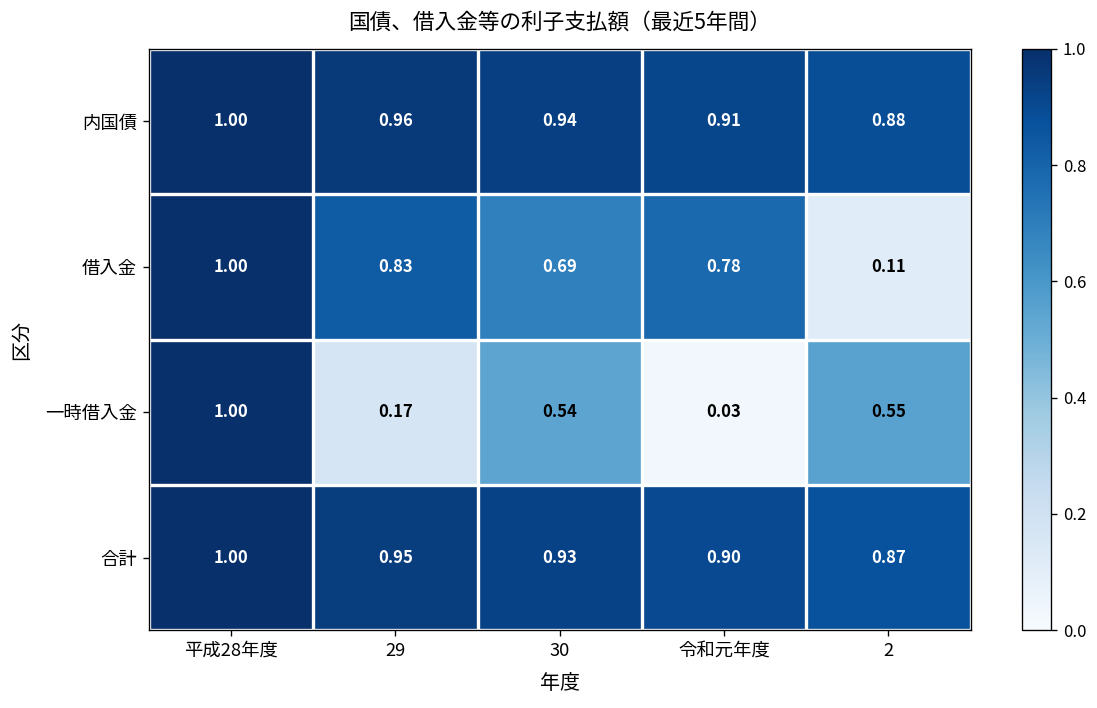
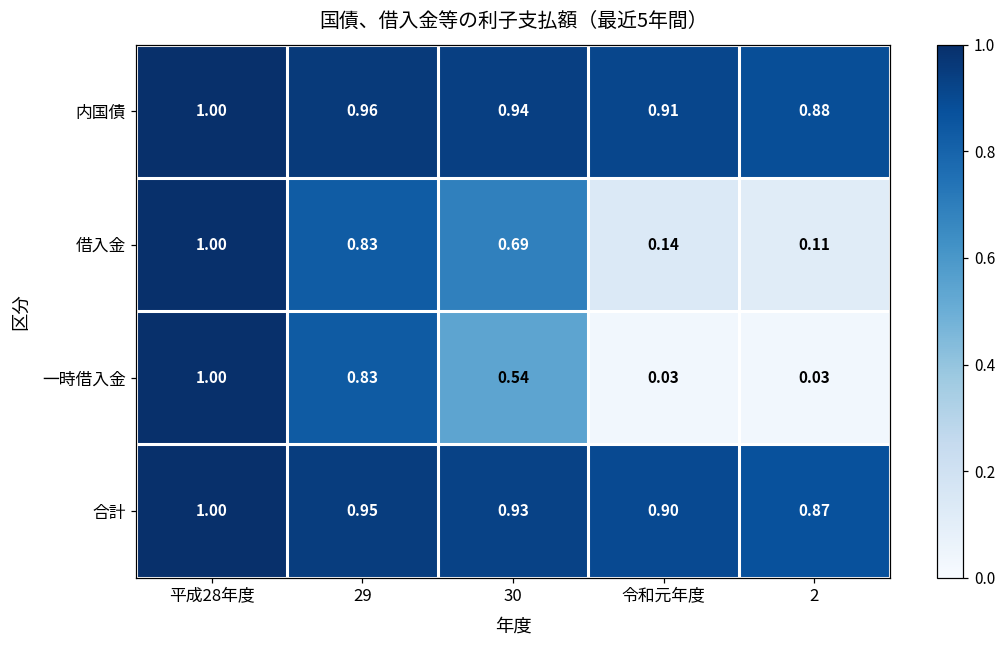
借入金, 令和元年度: 0.78 -> 0.14
一時借入金, 29: 0.17 -> 0.83
一時借入金, 2: 0.55 -> 0.03
